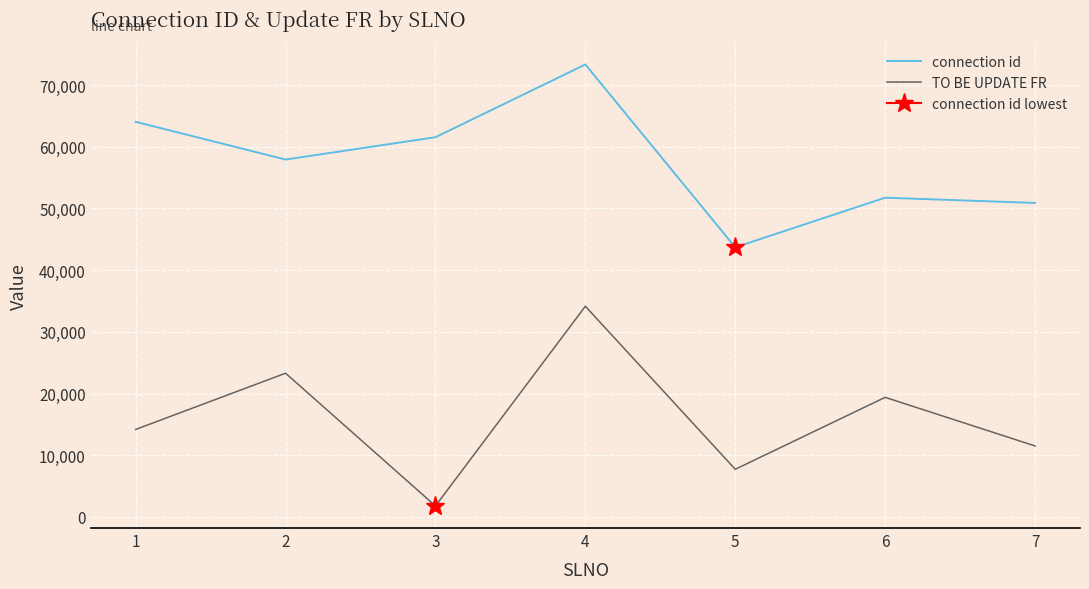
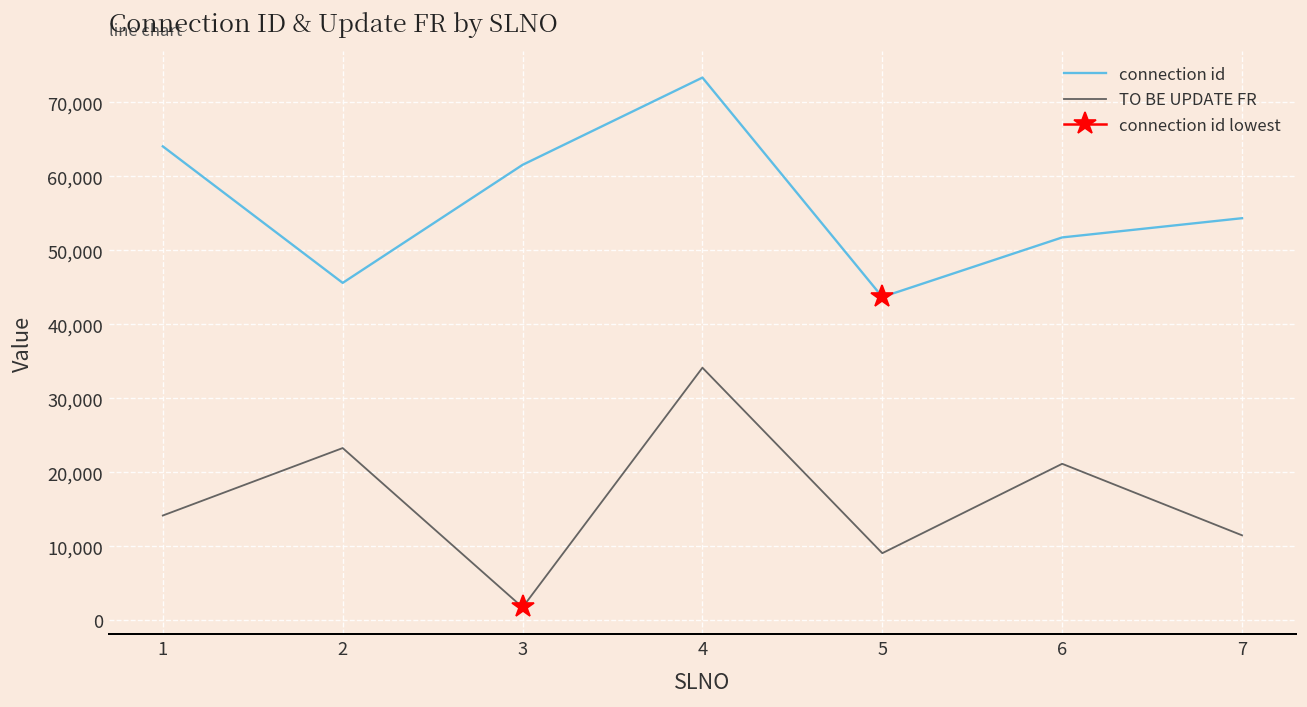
connection id, 2: 58,000 -> 46,000
TO BE UPDATE FR, 5: 8,000 -> 9,000
TO BE UPDATE FR, 6: 19,000 -> 21,000
connection id, 7: 51,000 -> 54,000
